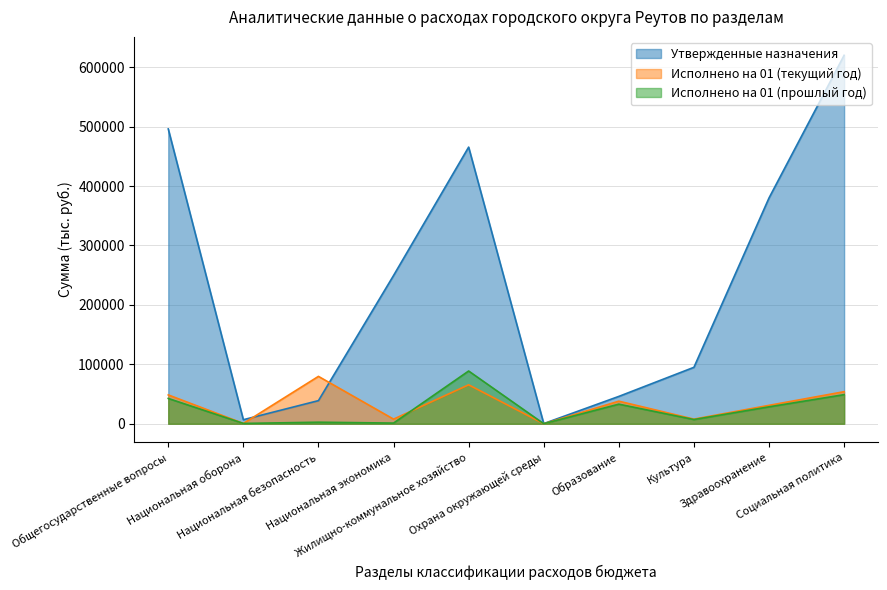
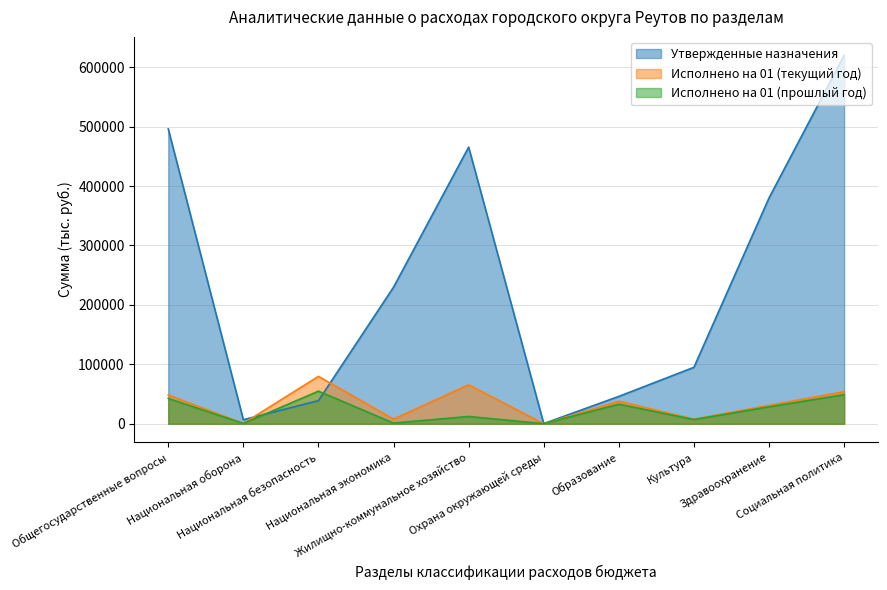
Исполнено на 01 (прошлый год), Национальная безопасность: 0 -> 50000
Утвержденные назначения, Национальная экономика: 250000 -> 230000
Исполнено на 01 (прошлый год), Жилищно-коммунальное хозяйство: 90000 -> 10000
